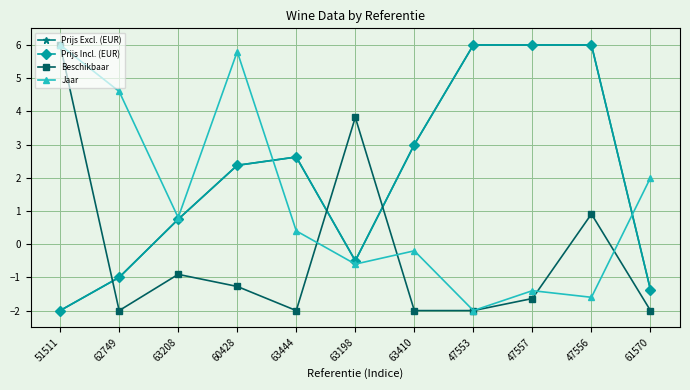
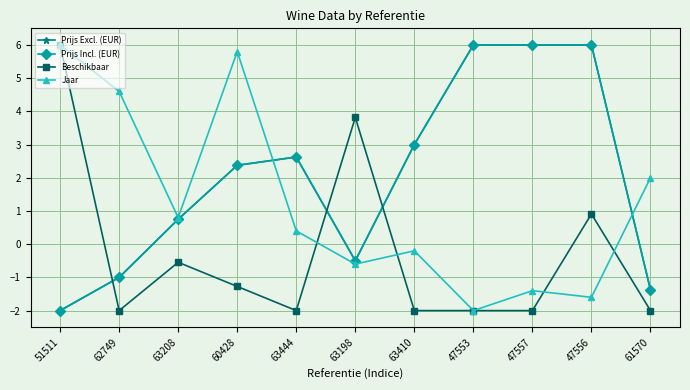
Beschikbaar, 63208: -0.9 -> -0.5
Beschikbaar, 47557: -1.6 -> -2.0
